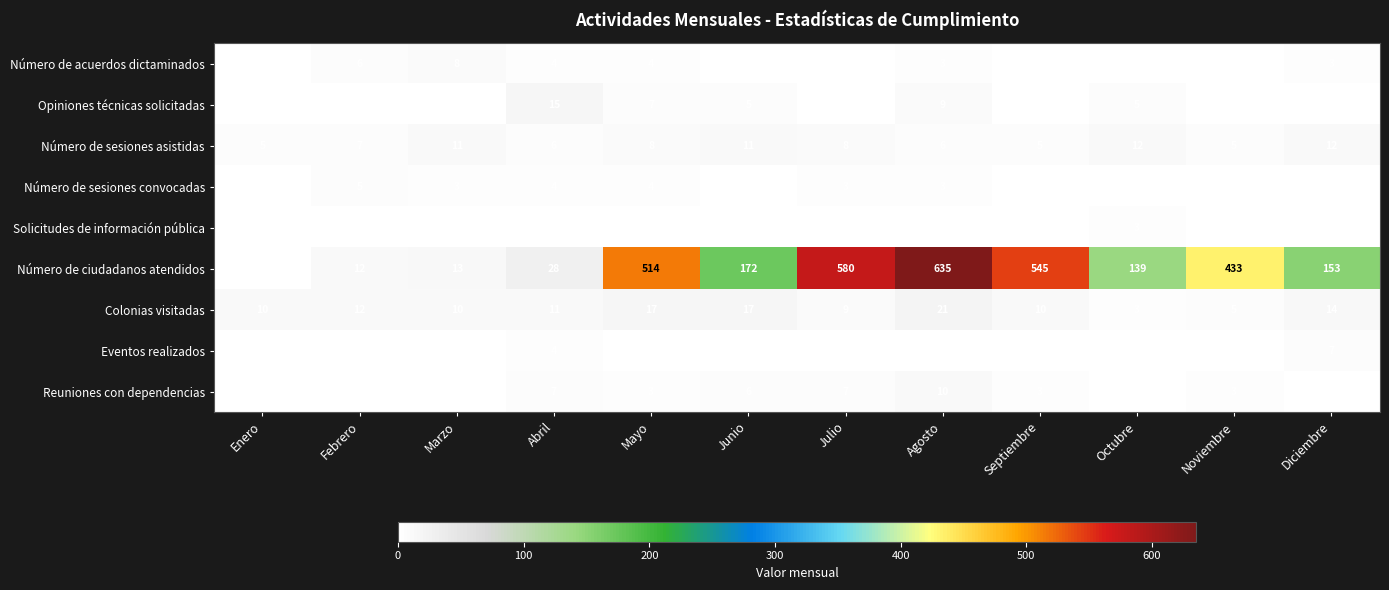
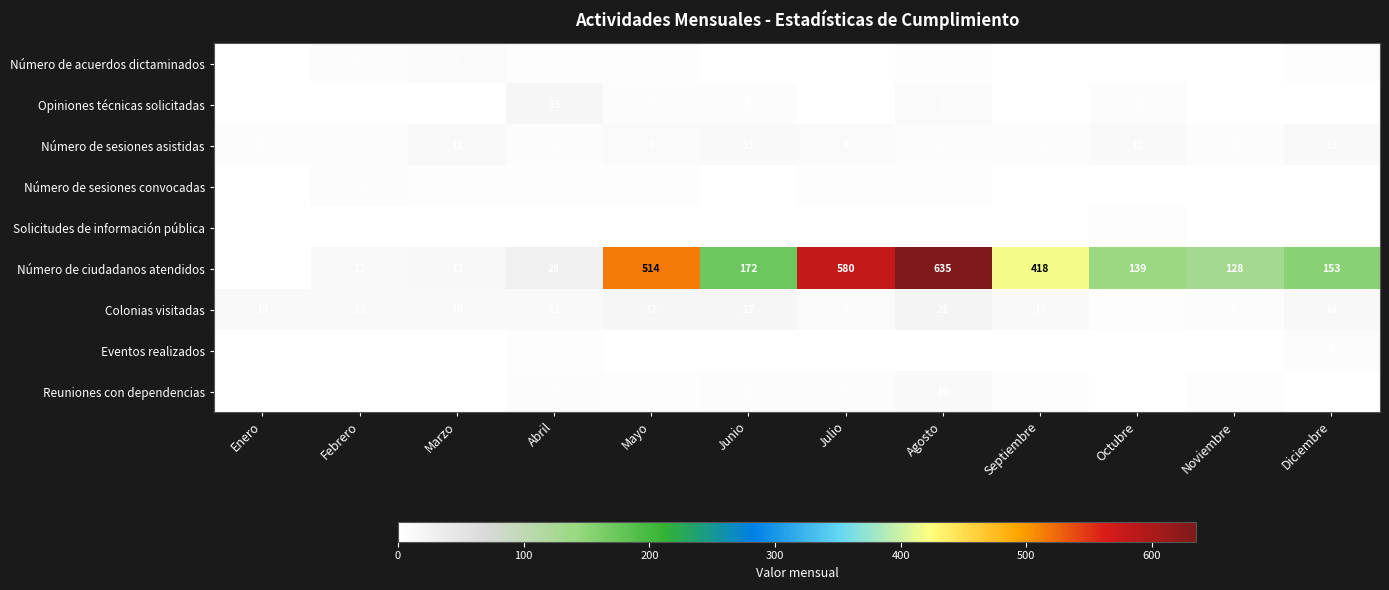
Número de ciudadanos atendidos, Septiembre: 545 -> 418
Número de ciudadanos atendidos, Noviembre: 433 -> 128
